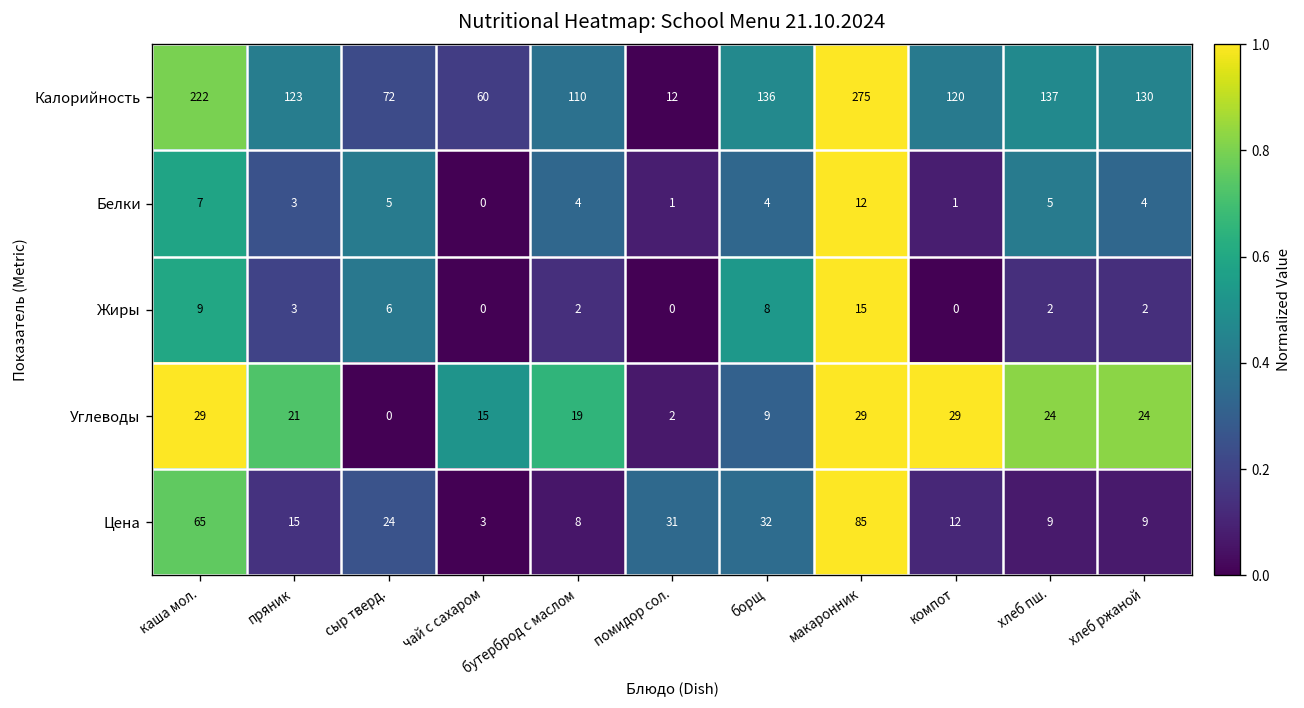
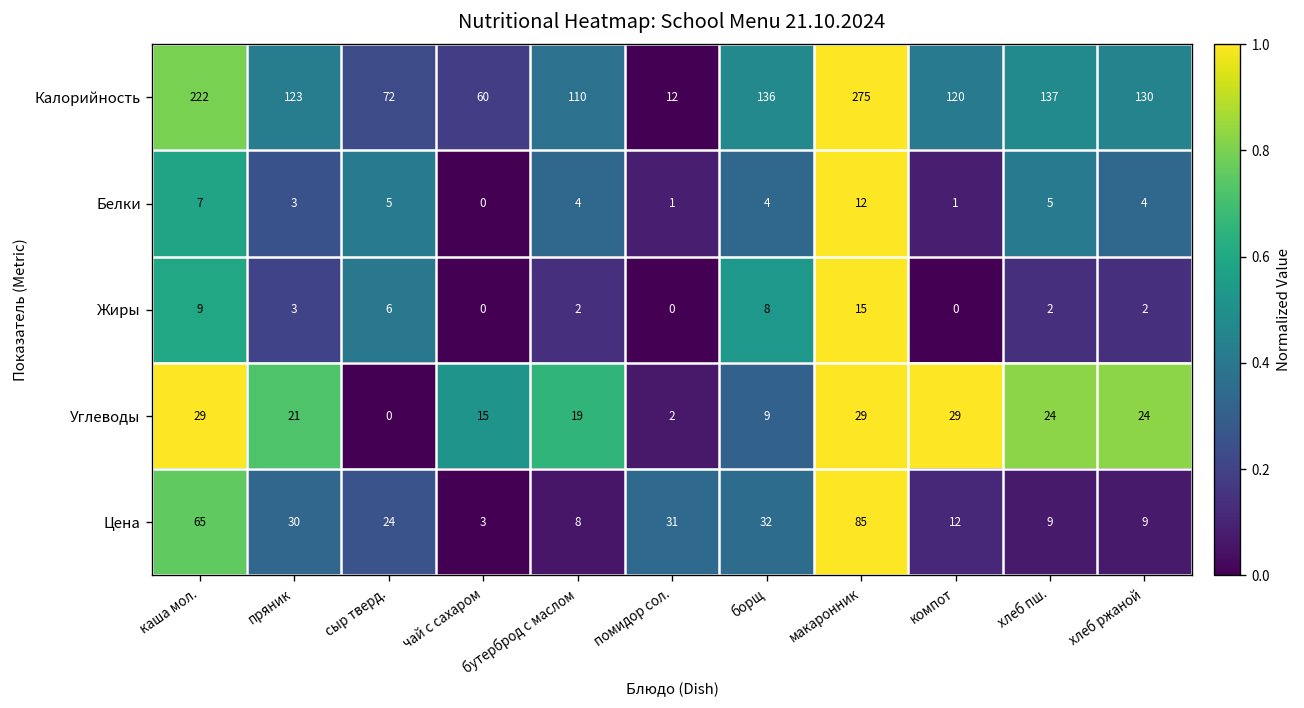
Цена, пряник: 15 -> 30
